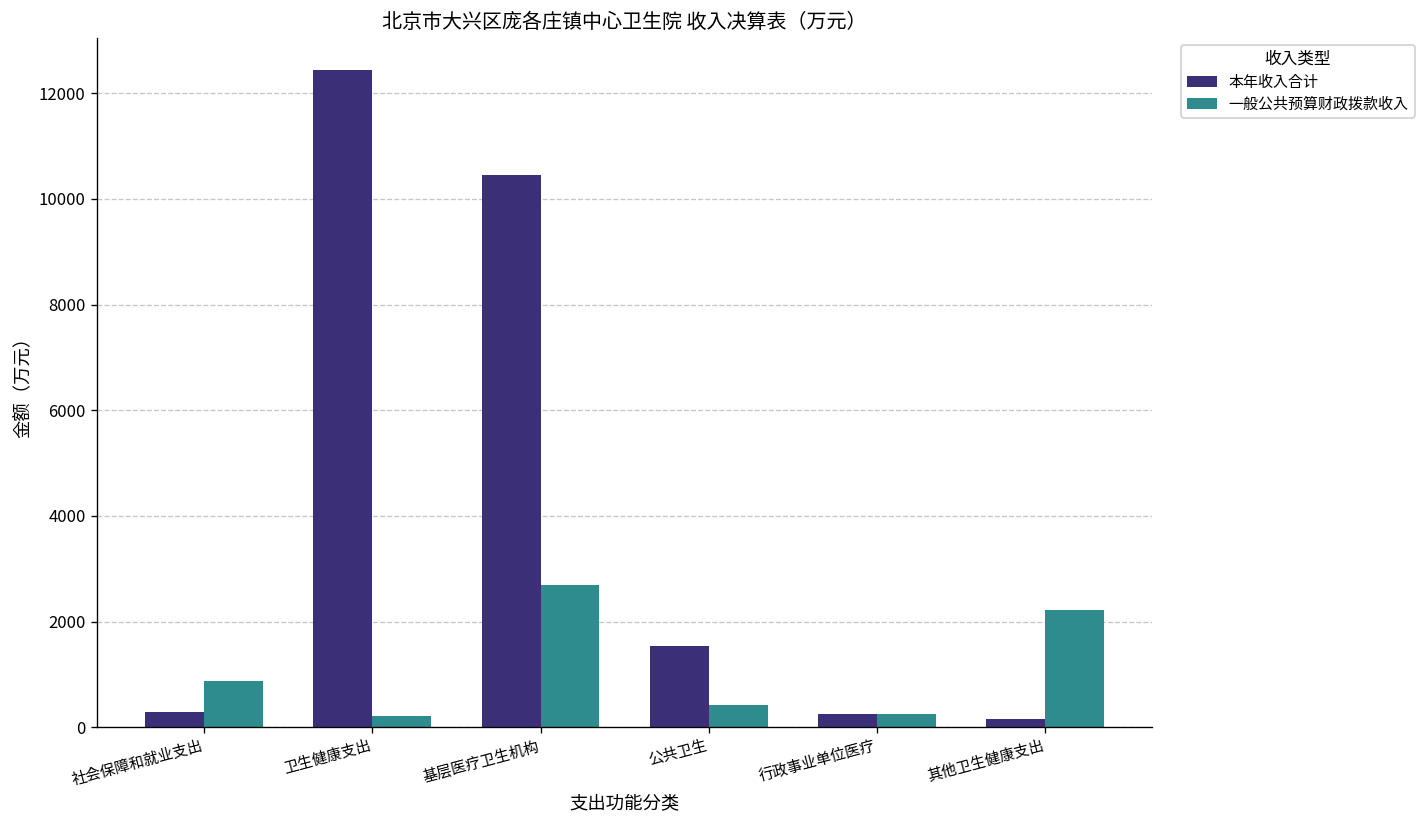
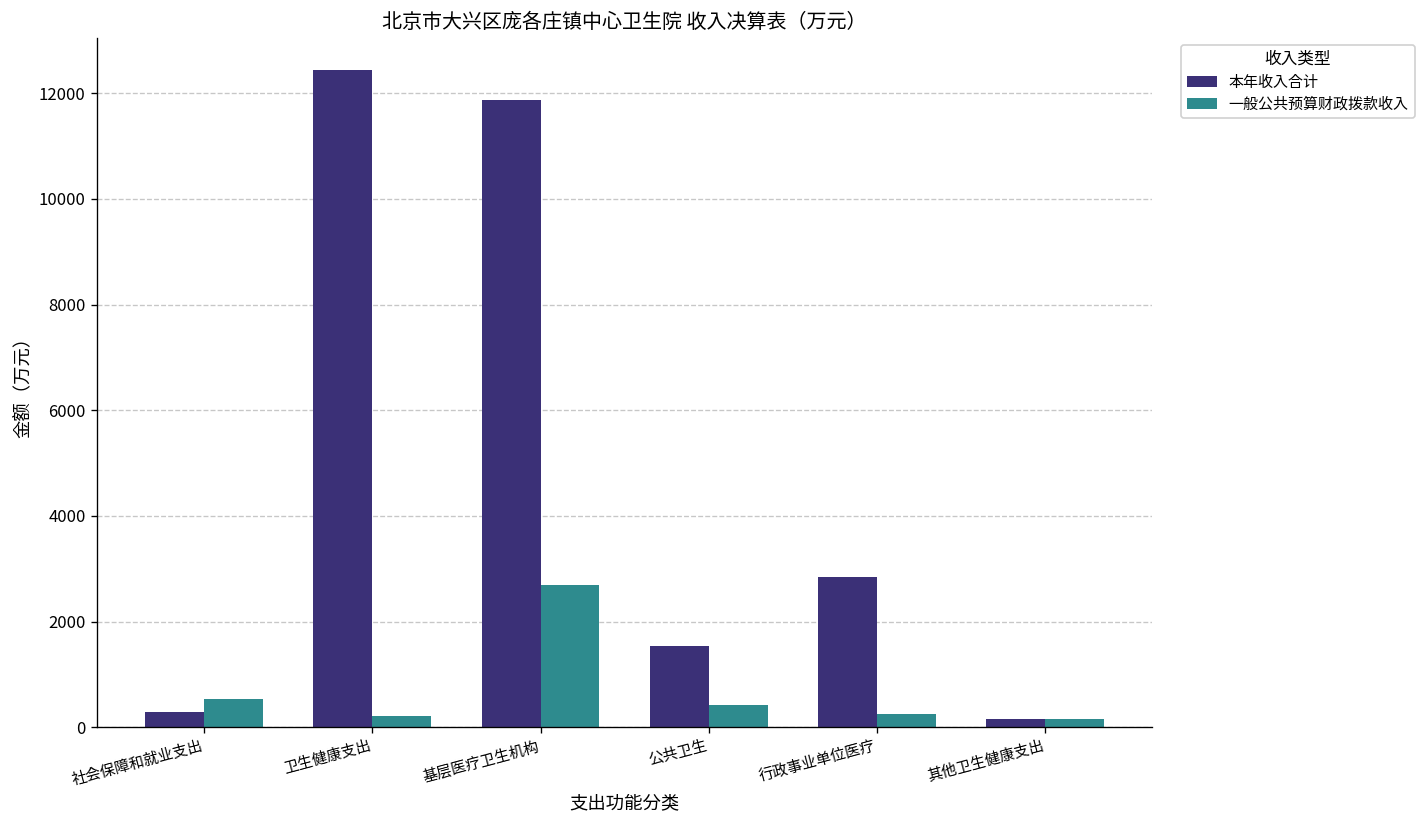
一般公共预算财政拨款收入, 社会保障和就业支出: 900 -> 500
本年收入合计, 基层医疗卫生机构: 10400 -> 11900
本年收入合计, 行政事业单位医疗: 200 -> 2800
一般公共预算财政拨款收入, 其他卫生健康支出: 2200 -> 200
